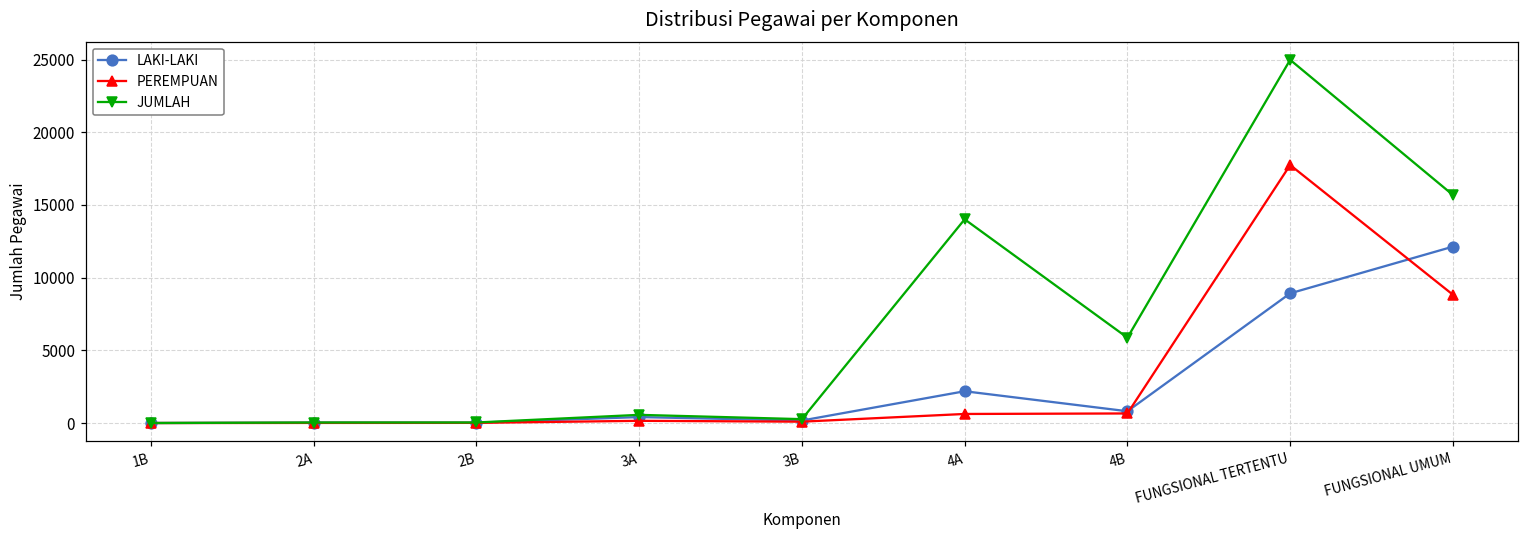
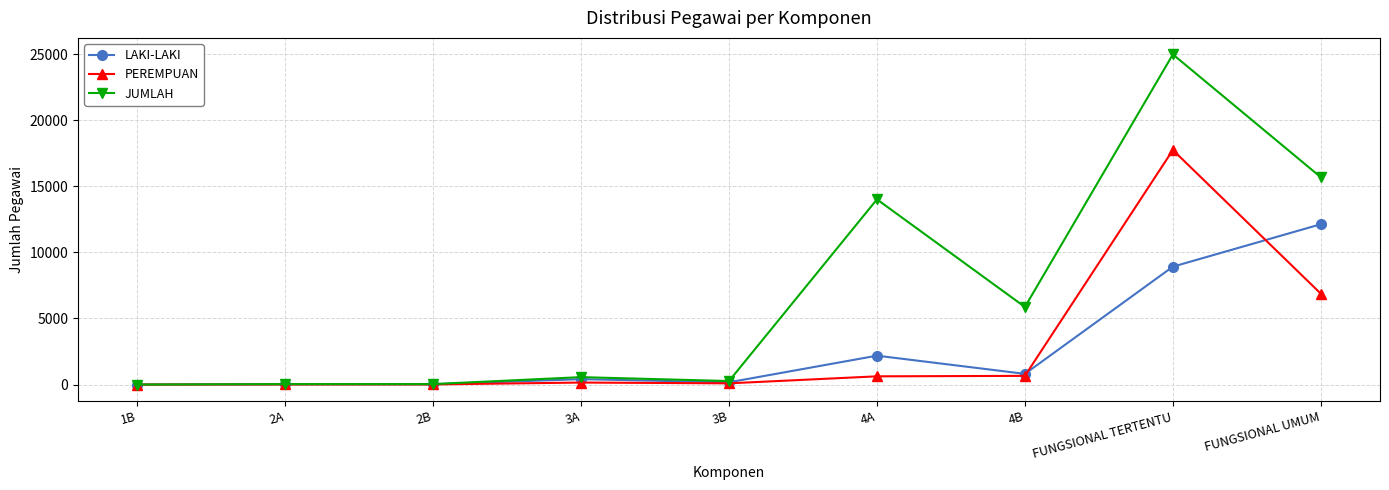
PEREMPUAN, FUNGSIONAL UMUM: 8800 -> 6900
